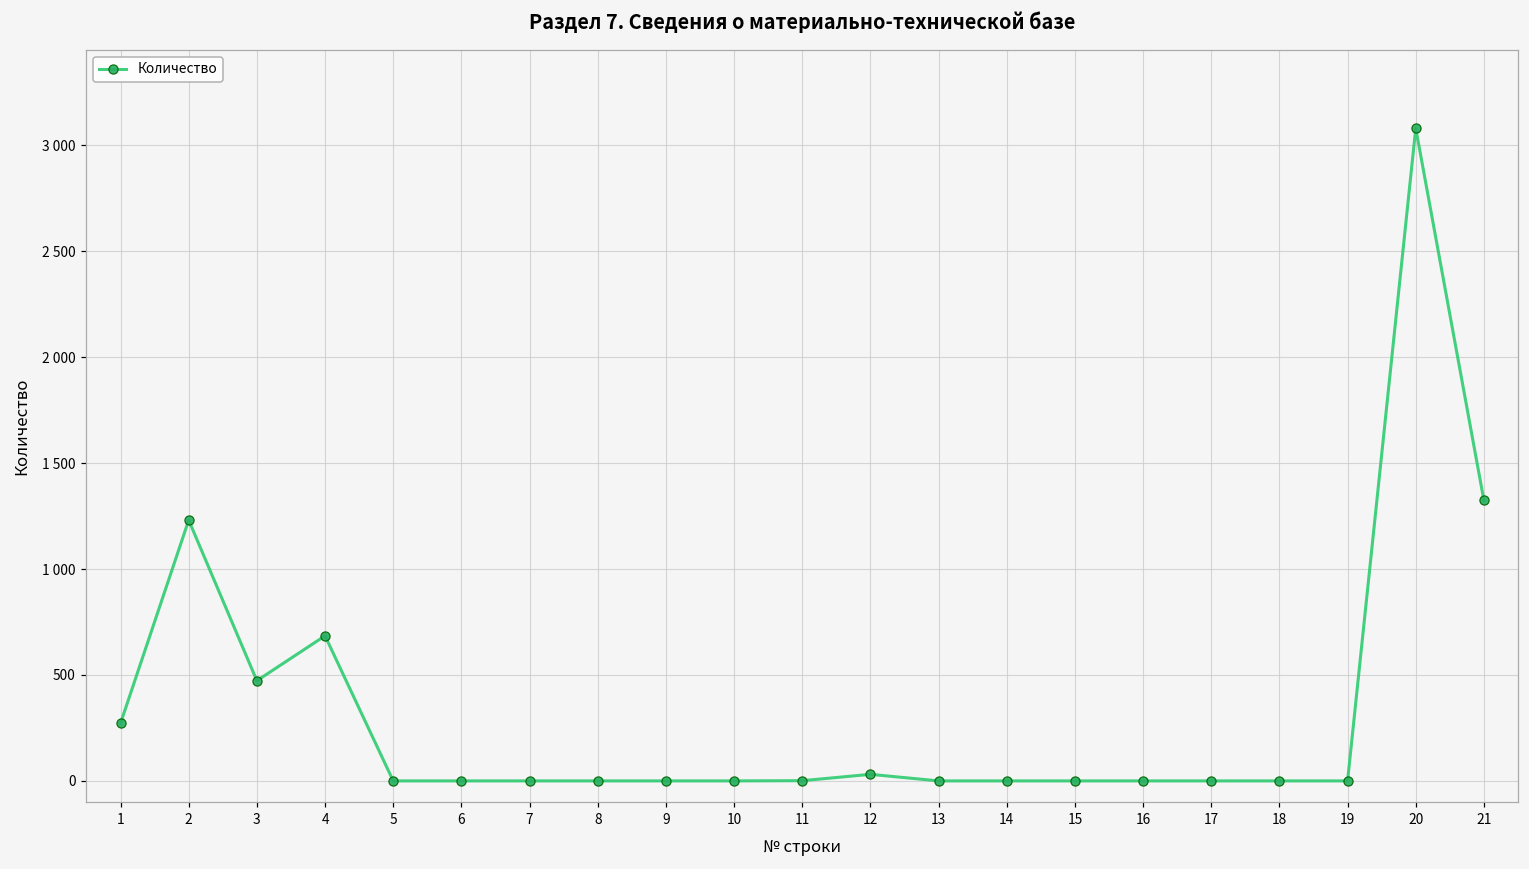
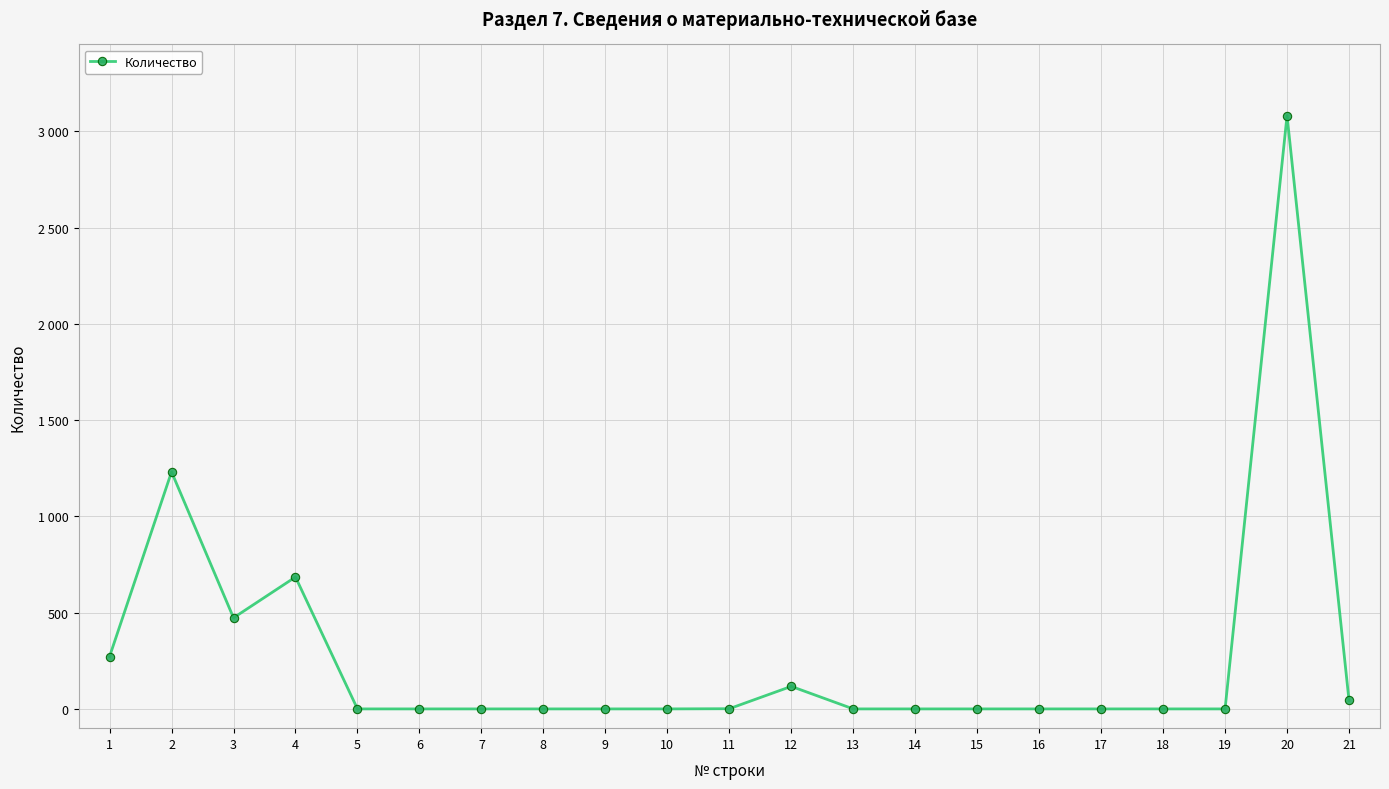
12: 30 -> 120
21: 1320 -> 40
